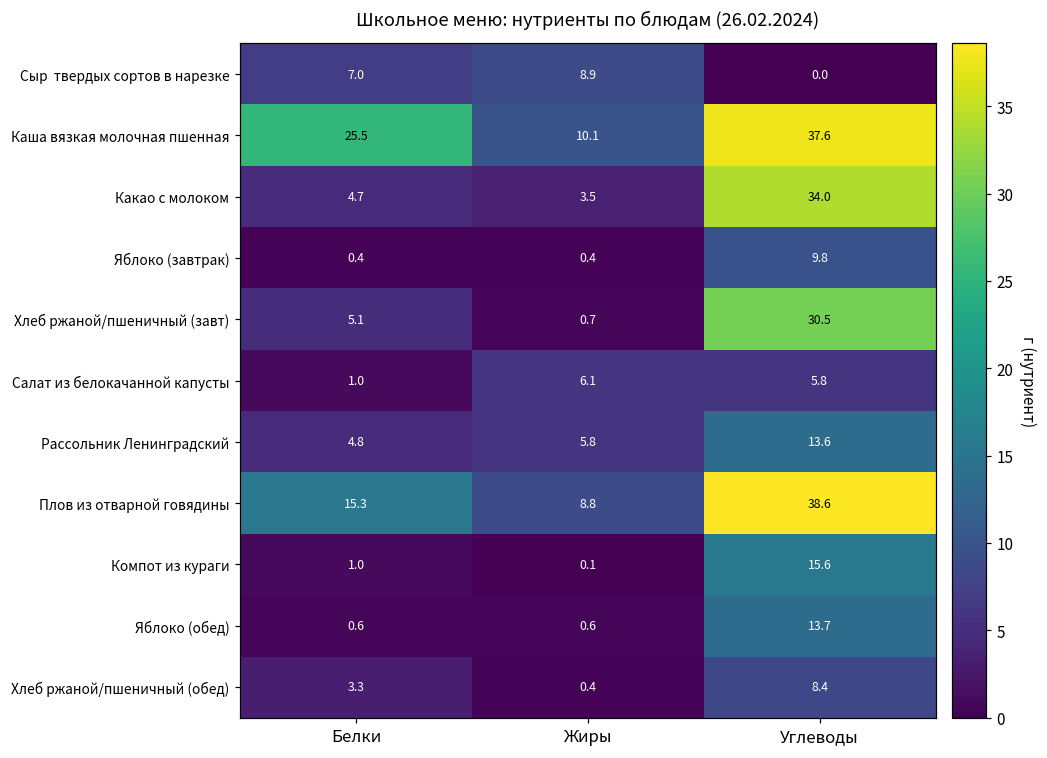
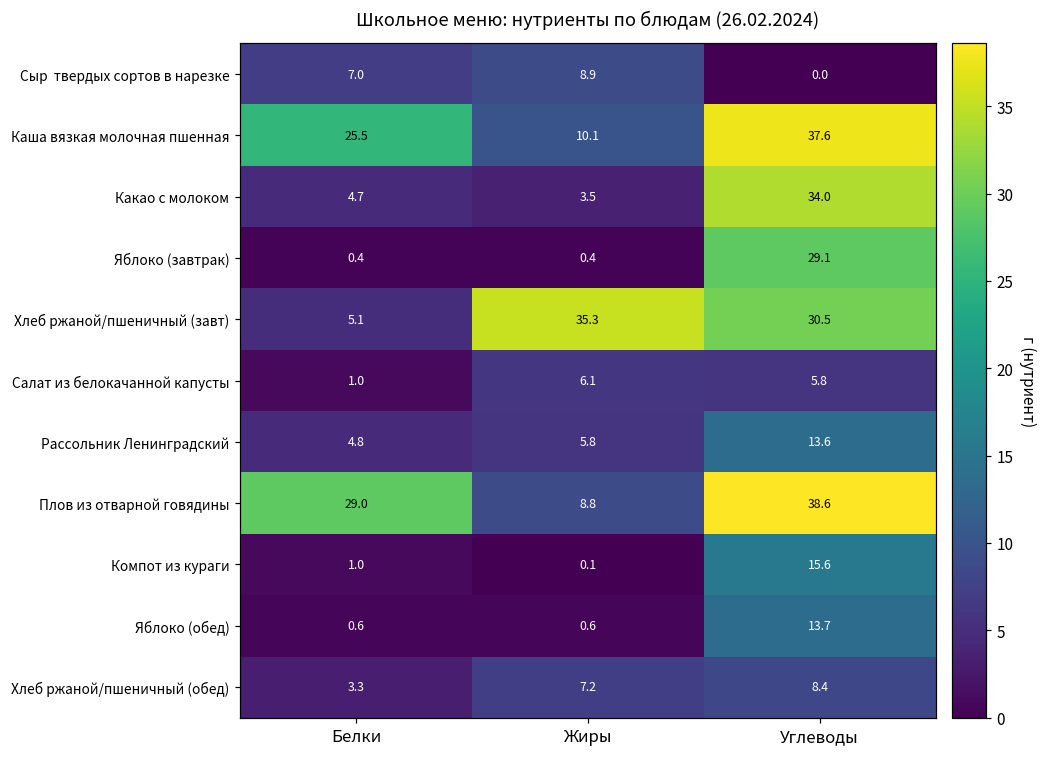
Яблоко (завтрак), Углеводы: 9.8 -> 29.1
Хлеб ржаной/пшеничный (завт), Жиры: 0.7 -> 35.3
Плов из отварной говядины, Белки: 15.3 -> 29.0
Хлеб ржаной/пшеничный (обед), Жиры: 0.4 -> 7.2
